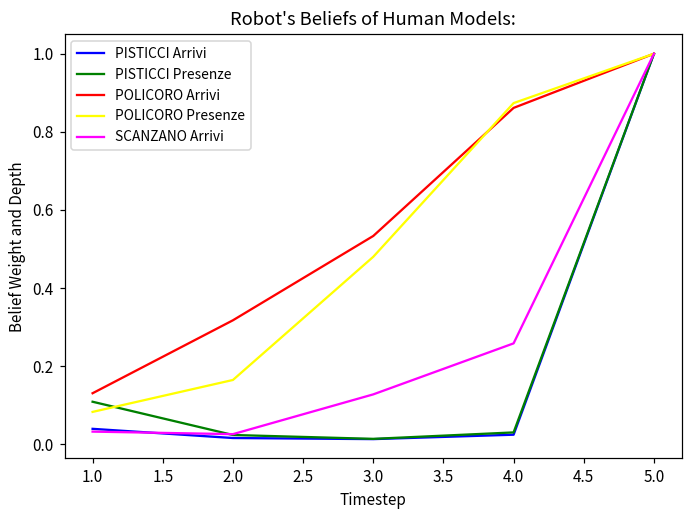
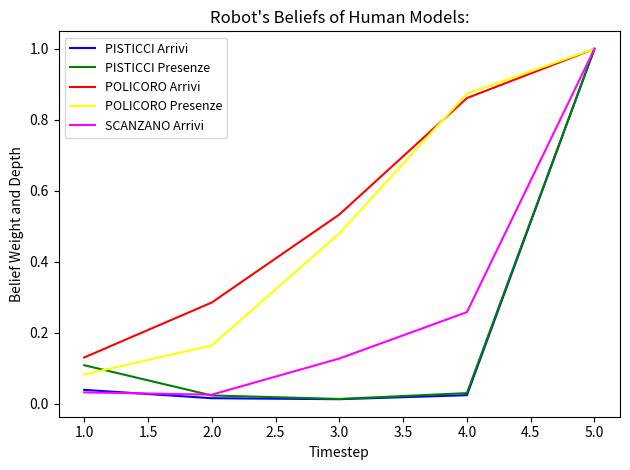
POLICORO Arrivi, 2.0: 0.32 -> 0.29
